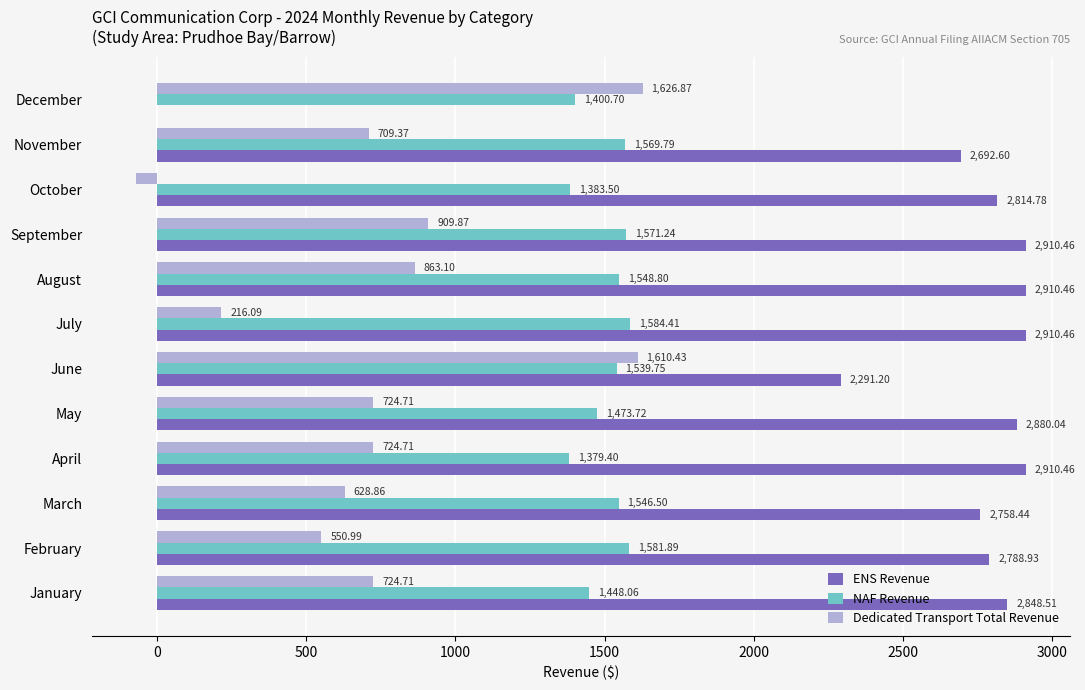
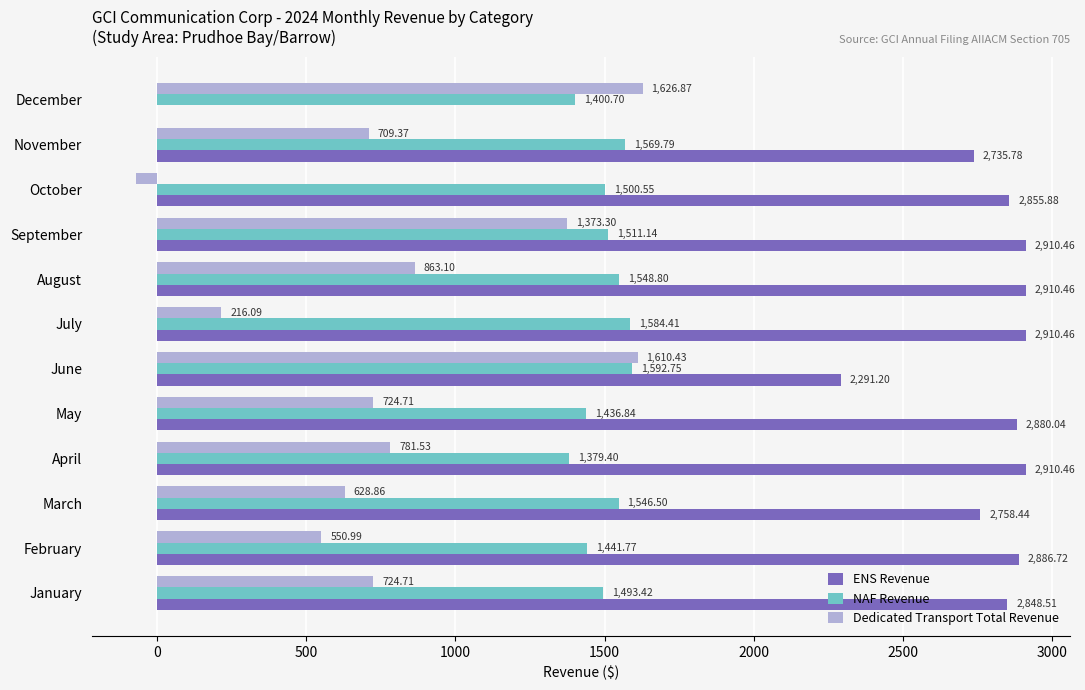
ENS Revenue, November: 2,692.60 -> 2,735.78
NAF Revenue, October: 1,383.50 -> 1,500.55
ENS Revenue, October: 2,814.78 -> 2,855.88
Dedicated Transport Total Revenue, September: 909.87 -> 1,373.30
NAF Revenue, September: 1,571.24 -> 1,511.14
NAF Revenue, June: 1,539.75 -> 1,592.75
NAF Revenue, May: 1,473.72 -> 1,436.84
Dedicated Transport Total Revenue, April: 724.71 -> 781.53
NAF Revenue, February: 1,581.89 -> 1,441.77
ENS Revenue, February: 2,788.93 -> 2,886.72
NAF Revenue, January: 1,448.06 -> 1,493.42
